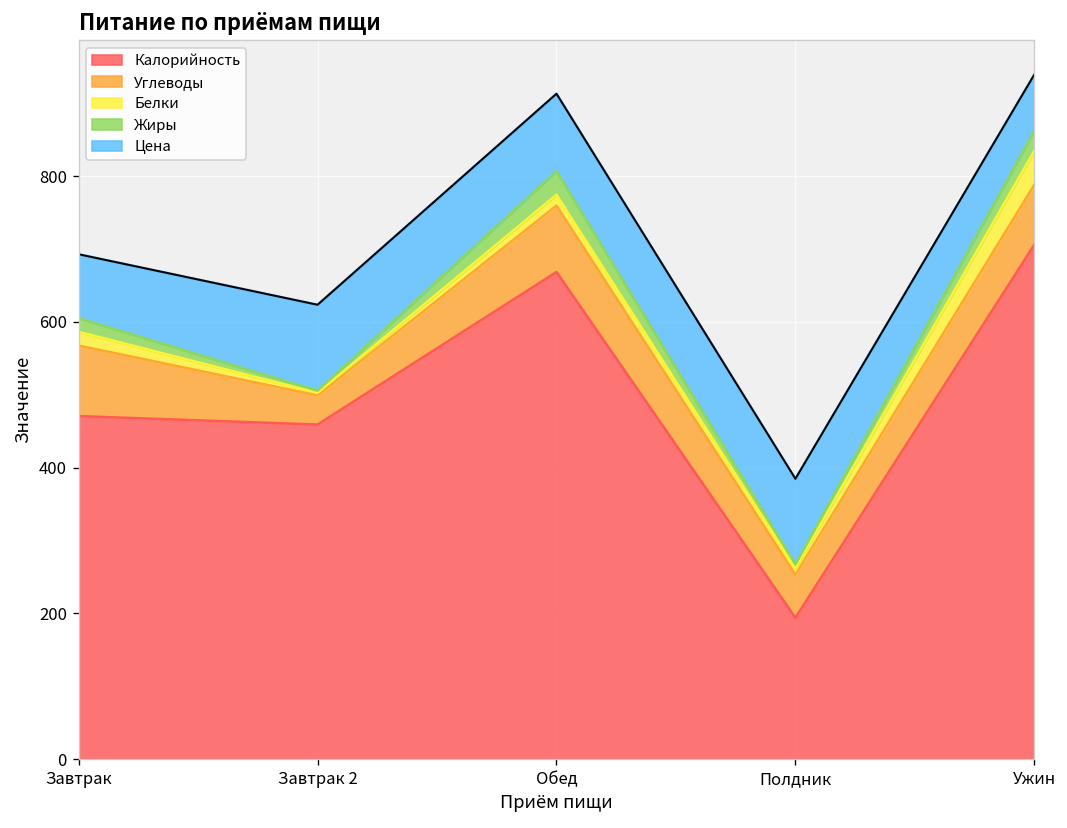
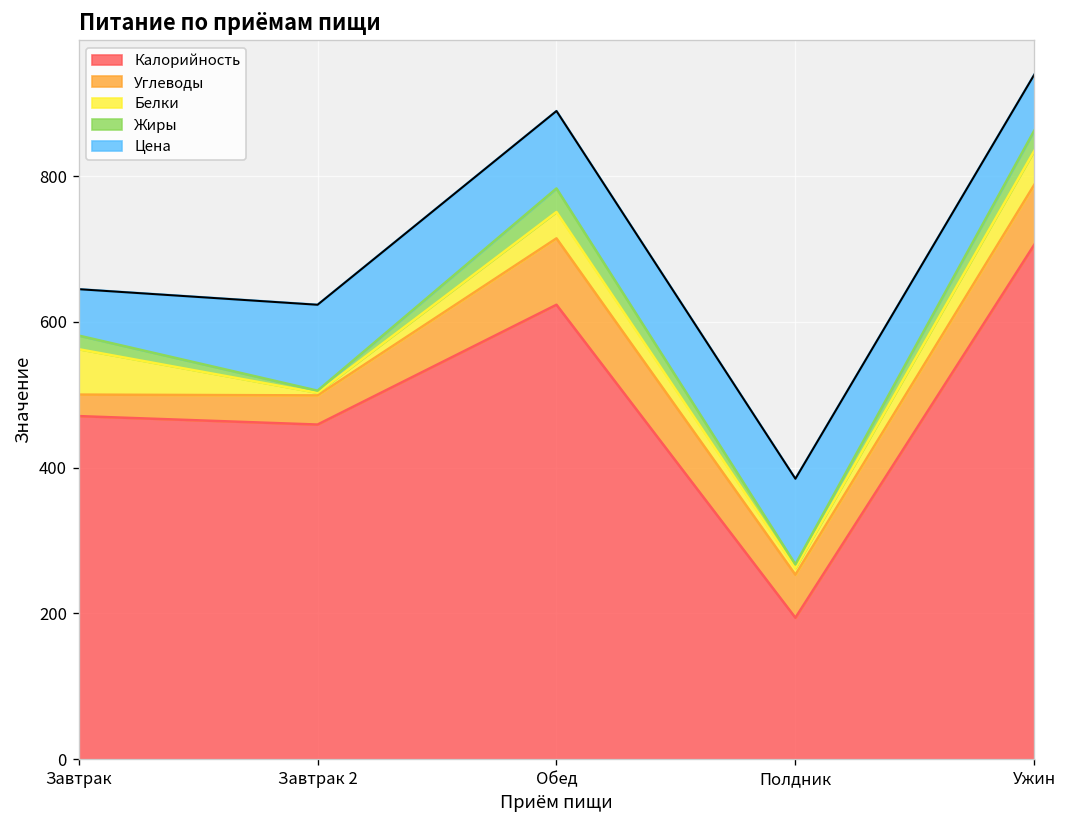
Углеводы, Завтрак: 100 -> 30
Белки, Завтрак: 20 -> 60
Цена, Завтрак: 90 -> 60
Калорийность, Обед: 670 -> 620
Белки, Обед: 20 -> 40
